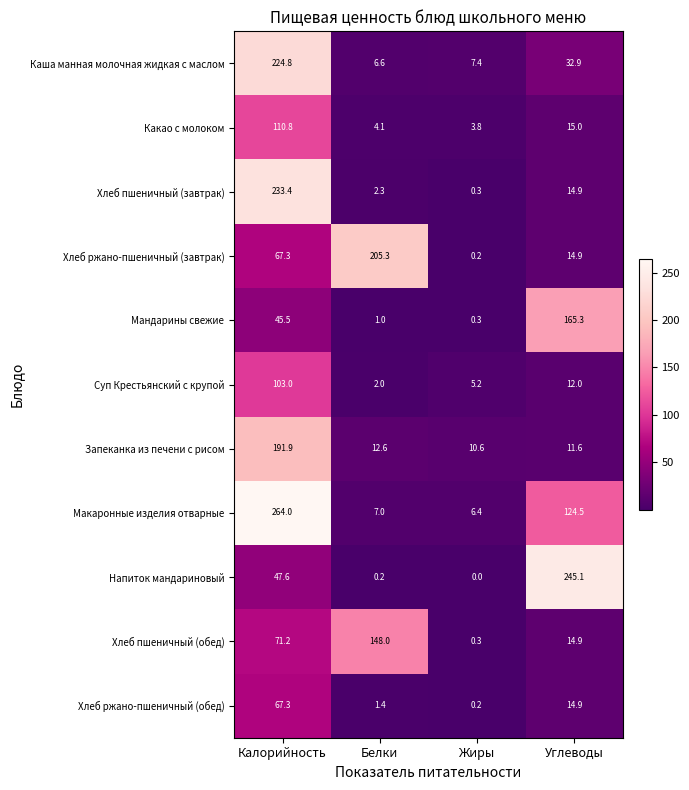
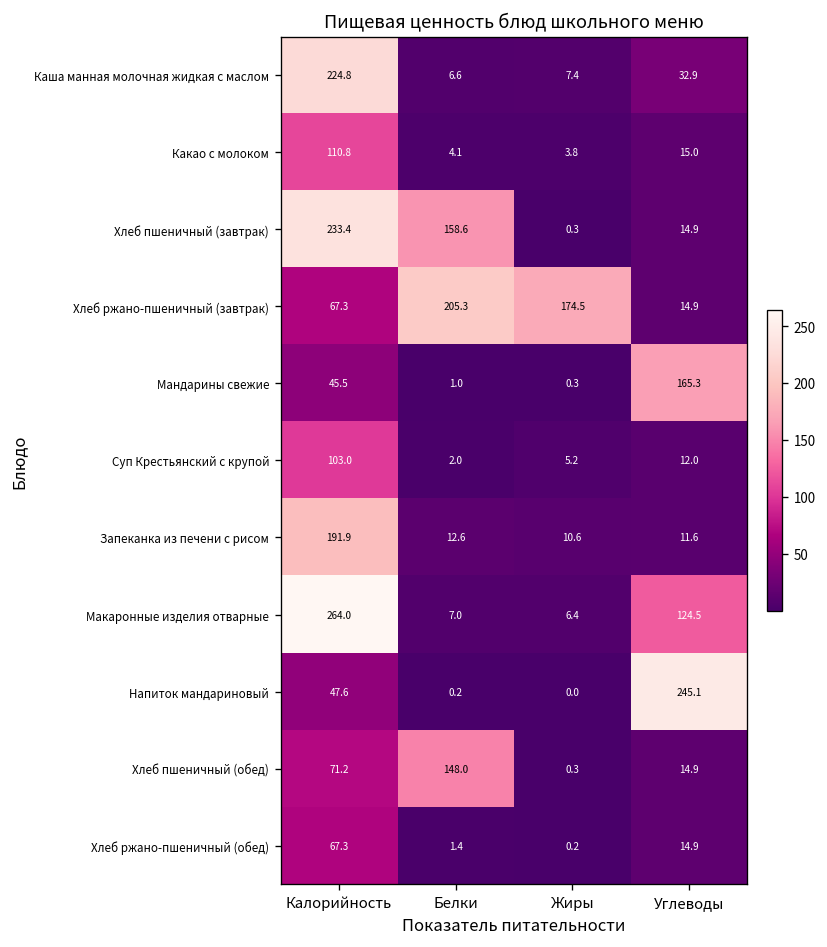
Хлеб пшеничный (завтрак), Белки: 2.3 -> 158.6
Хлеб ржано-пшеничный (завтрак), Жиры: 0.2 -> 174.5
